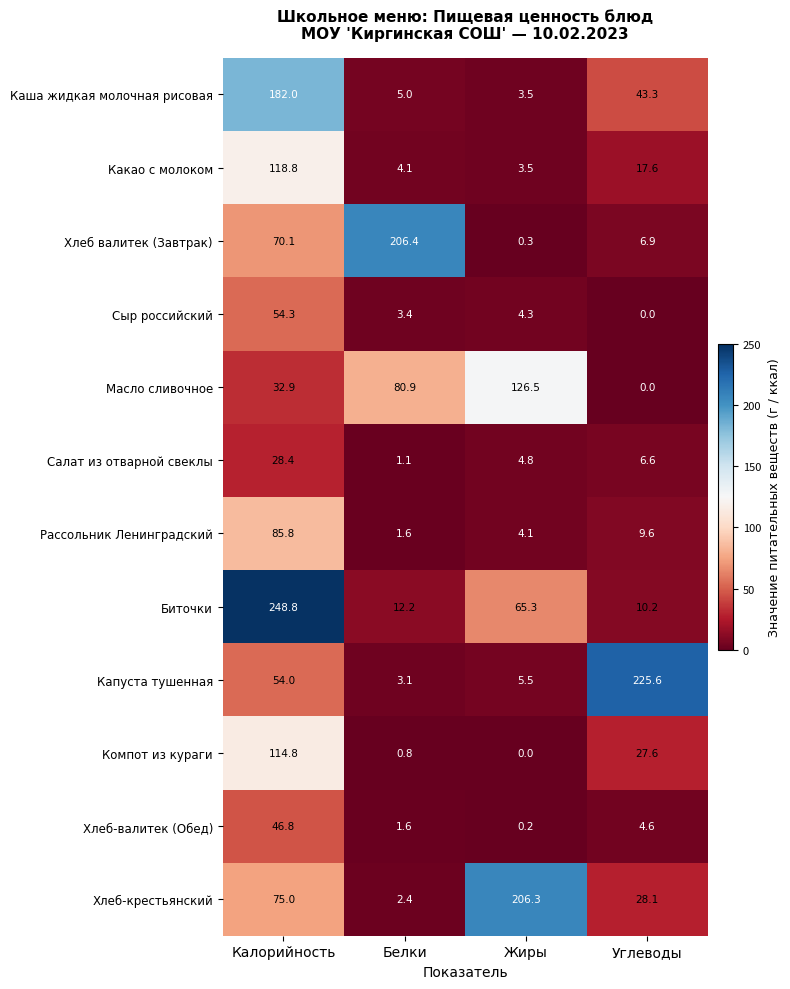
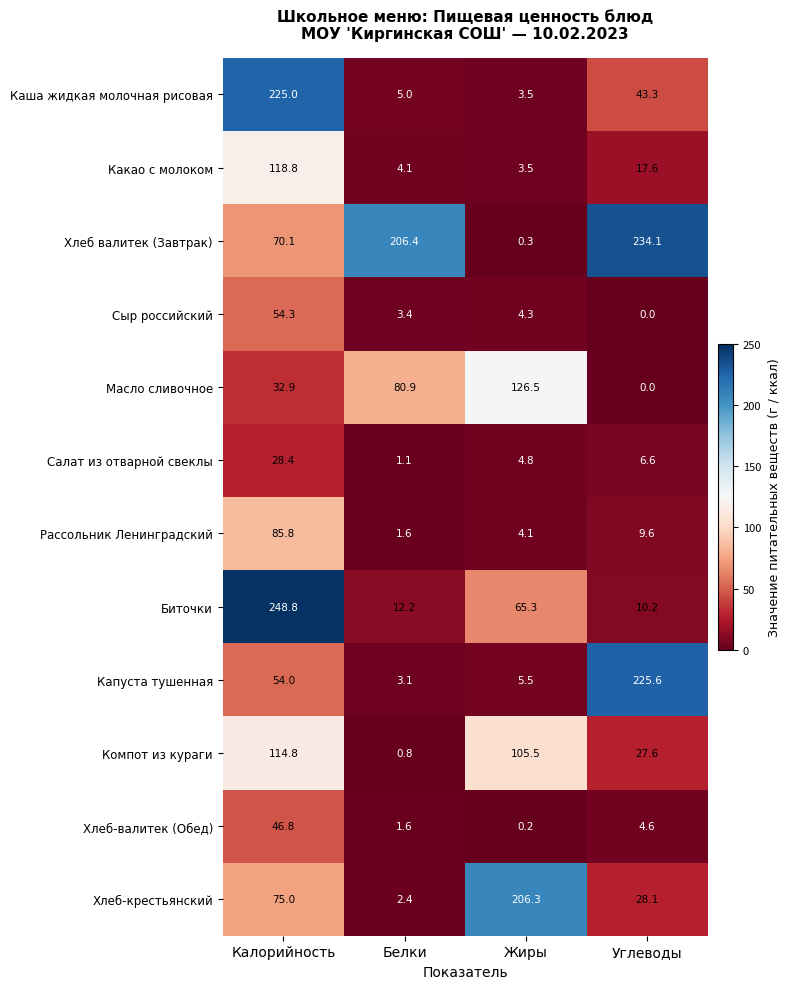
Каша жидкая молочная рисовая, Калорийность: 182.0 -> 225.0
Хлеб валитек (Завтрак), Углеводы: 6.9 -> 234.1
Компот из кураги, Жиры: 0.0 -> 105.5
